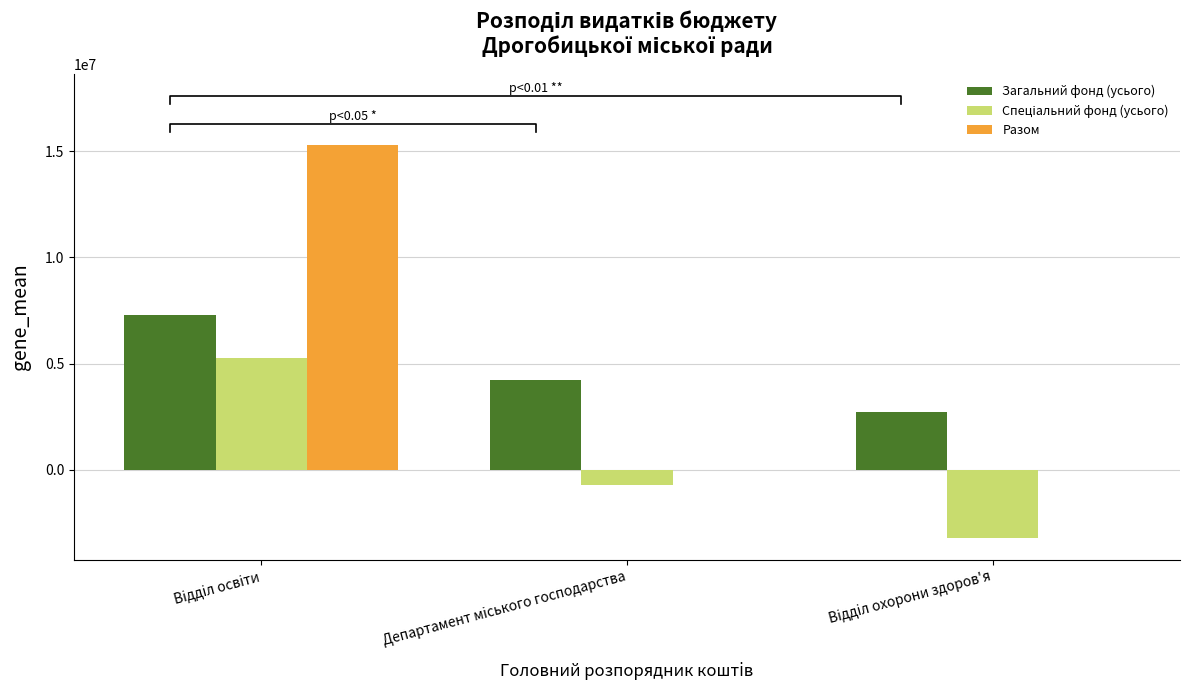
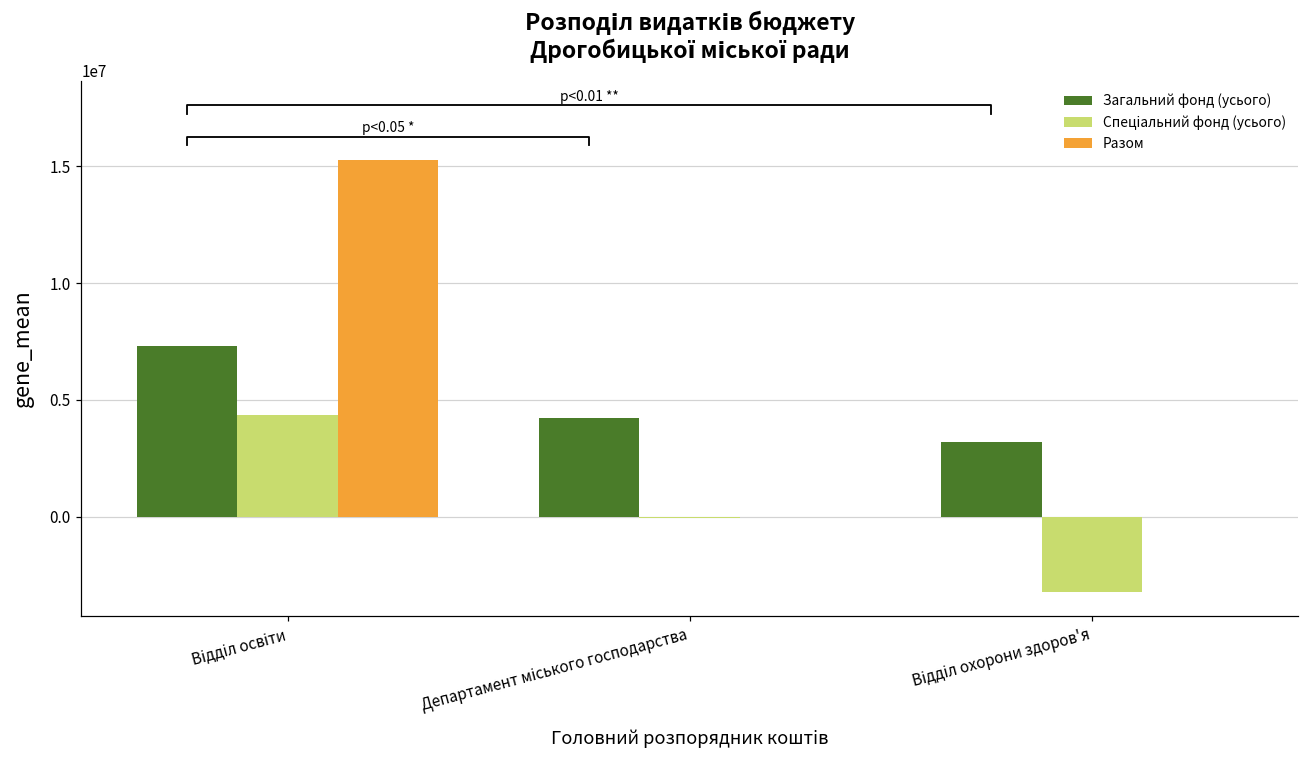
Спеціальний фонд (усього), Відділ освіти: 5300000 -> 4400000
Спеціальний фонд (усього), Департамент міського господарства: -700000 -> -100000
Загальний фонд (усього), Відділ охорони здоров'я: 2700000 -> 3200000
